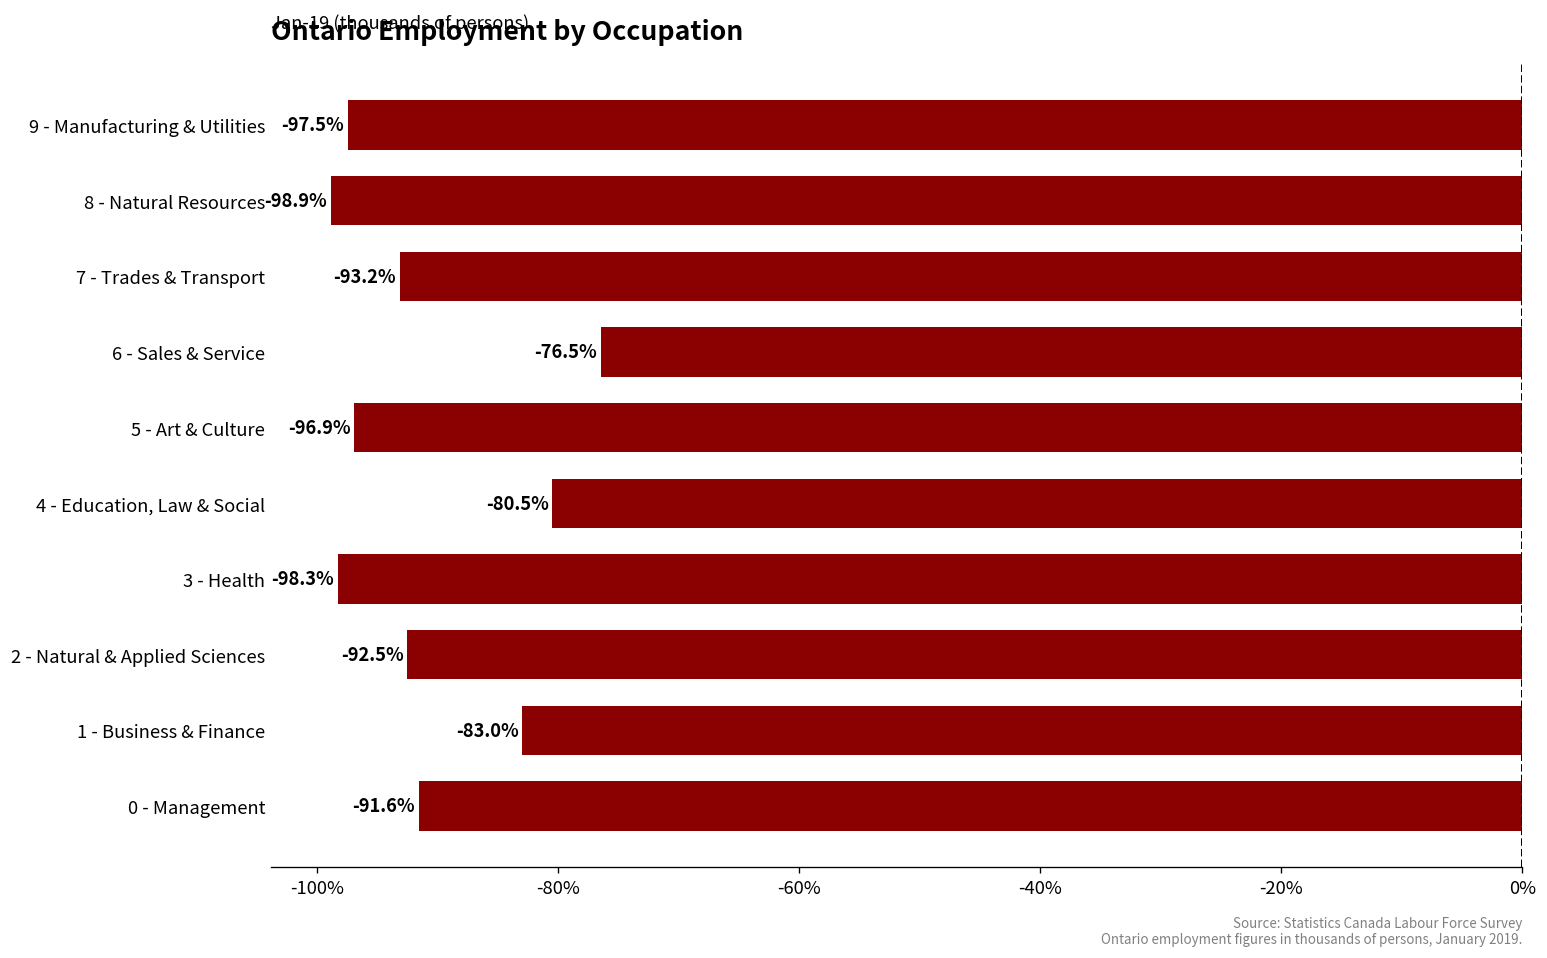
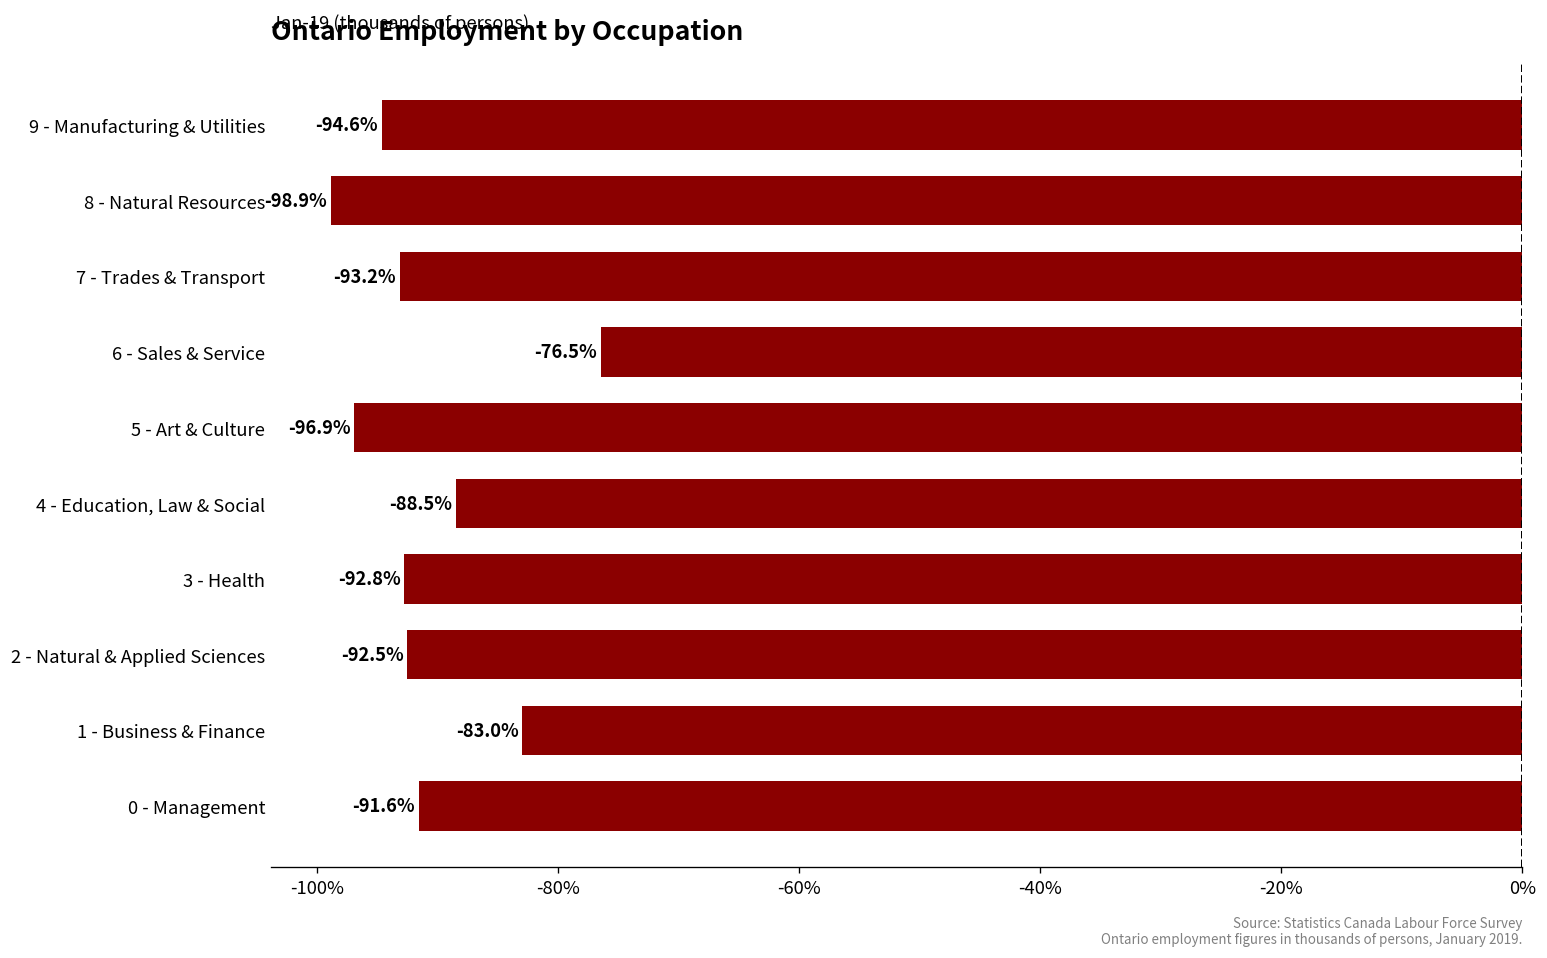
9 - Manufacturing & Utilities: -97.5% -> -94.6%
4 - Education, Law & Social: -80.5% -> -88.5%
3 - Health: -98.3% -> -92.8%
